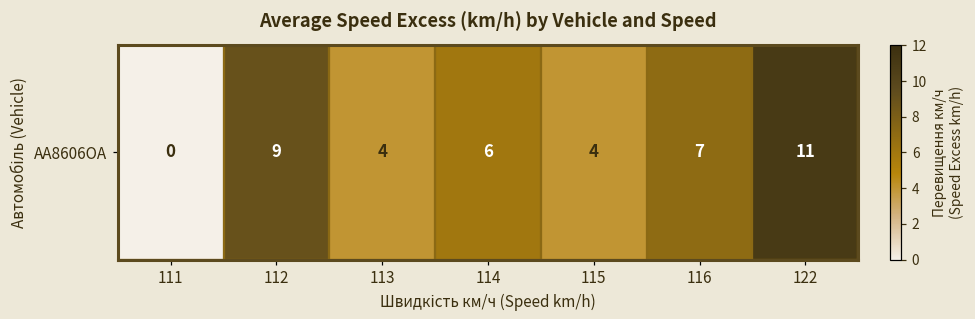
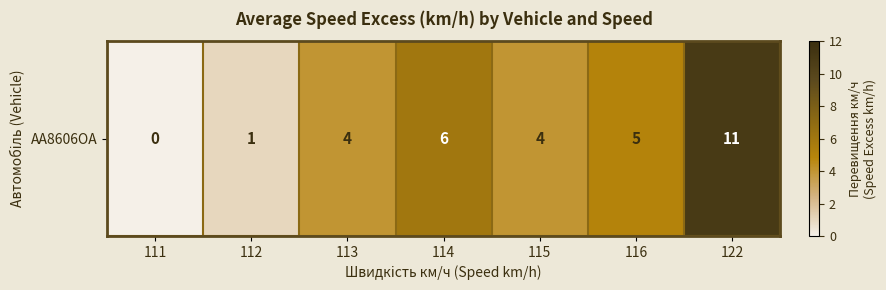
AA8606OA, 112: 9 -> 1
AA8606OA, 116: 7 -> 5
